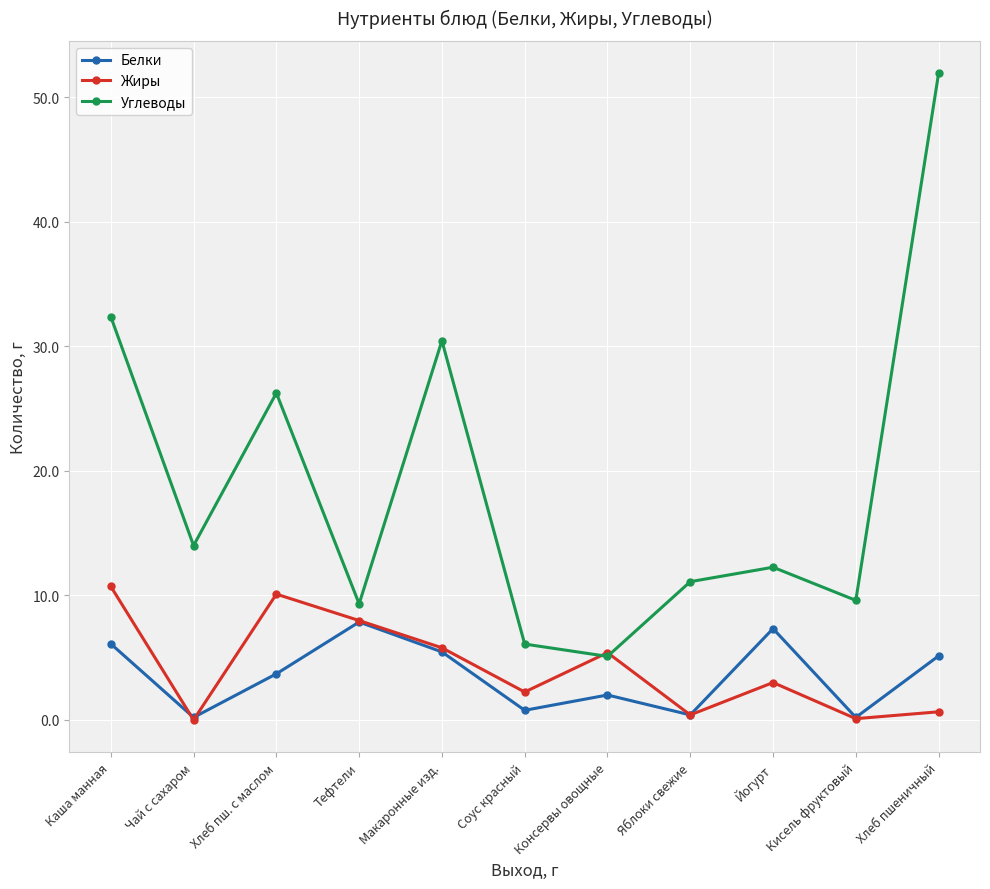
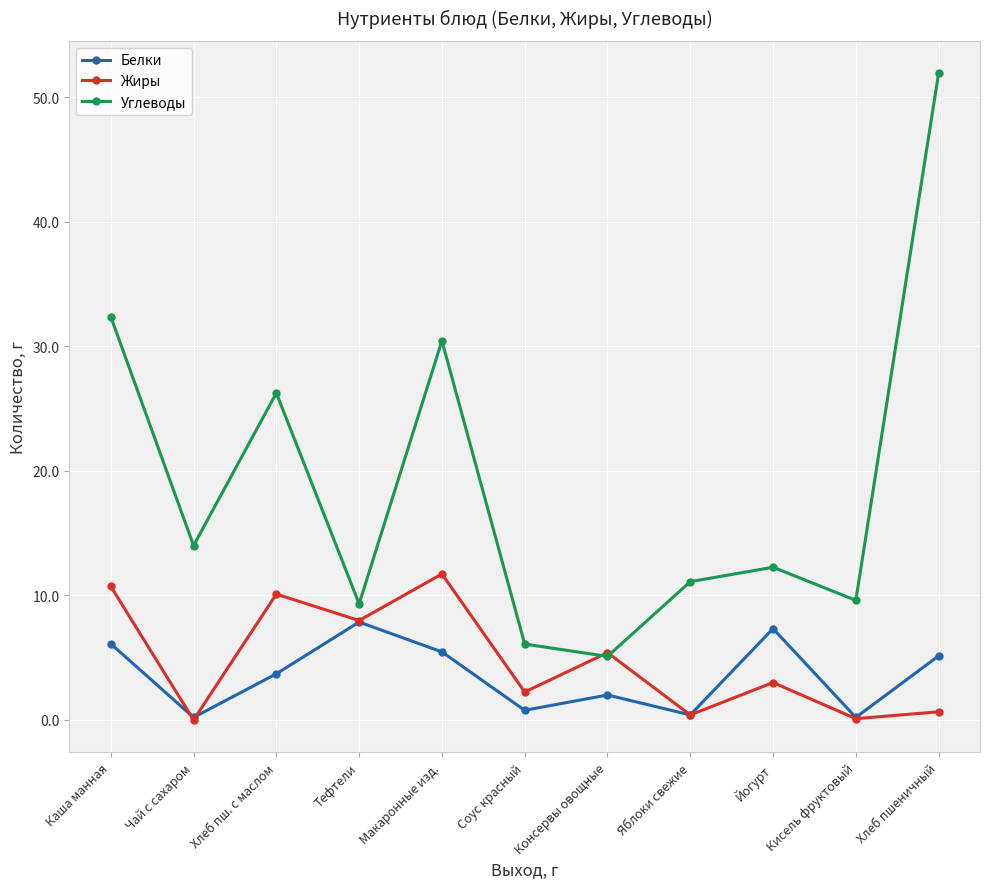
Жиры, Макаронные изд.: 5.8 -> 11.7
